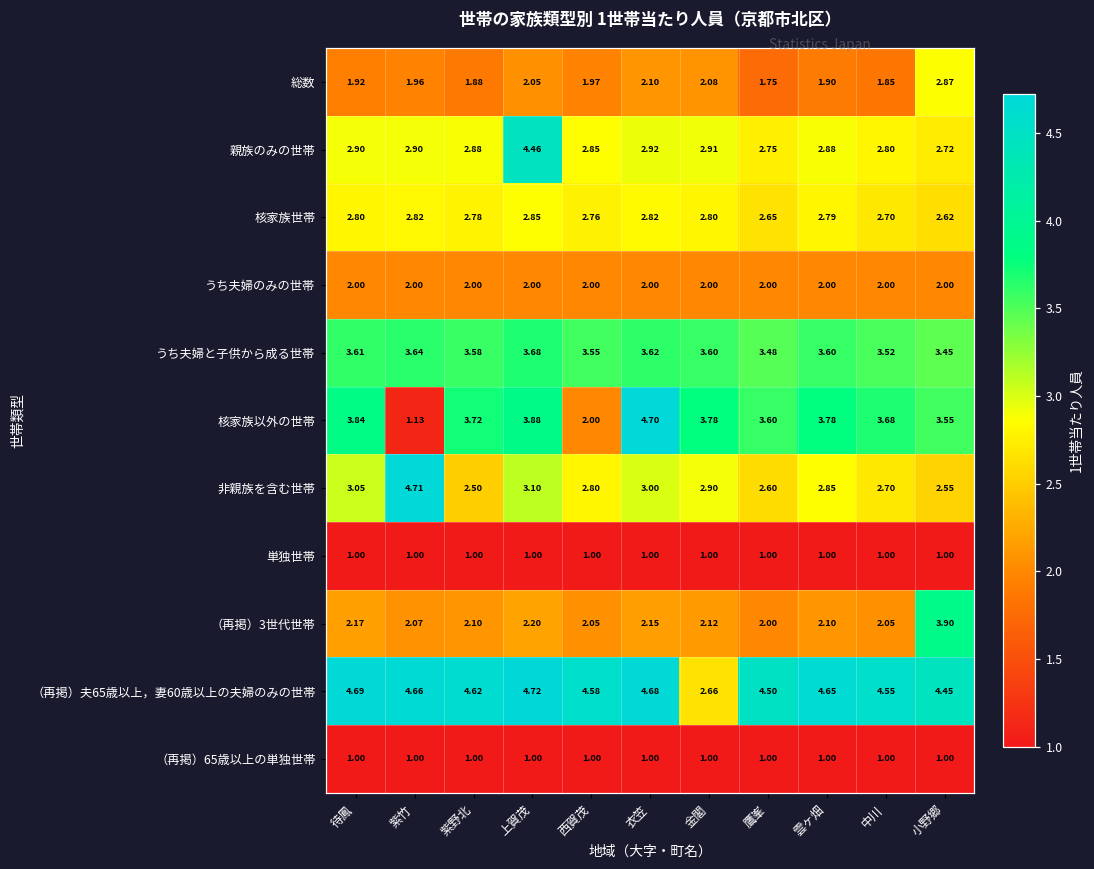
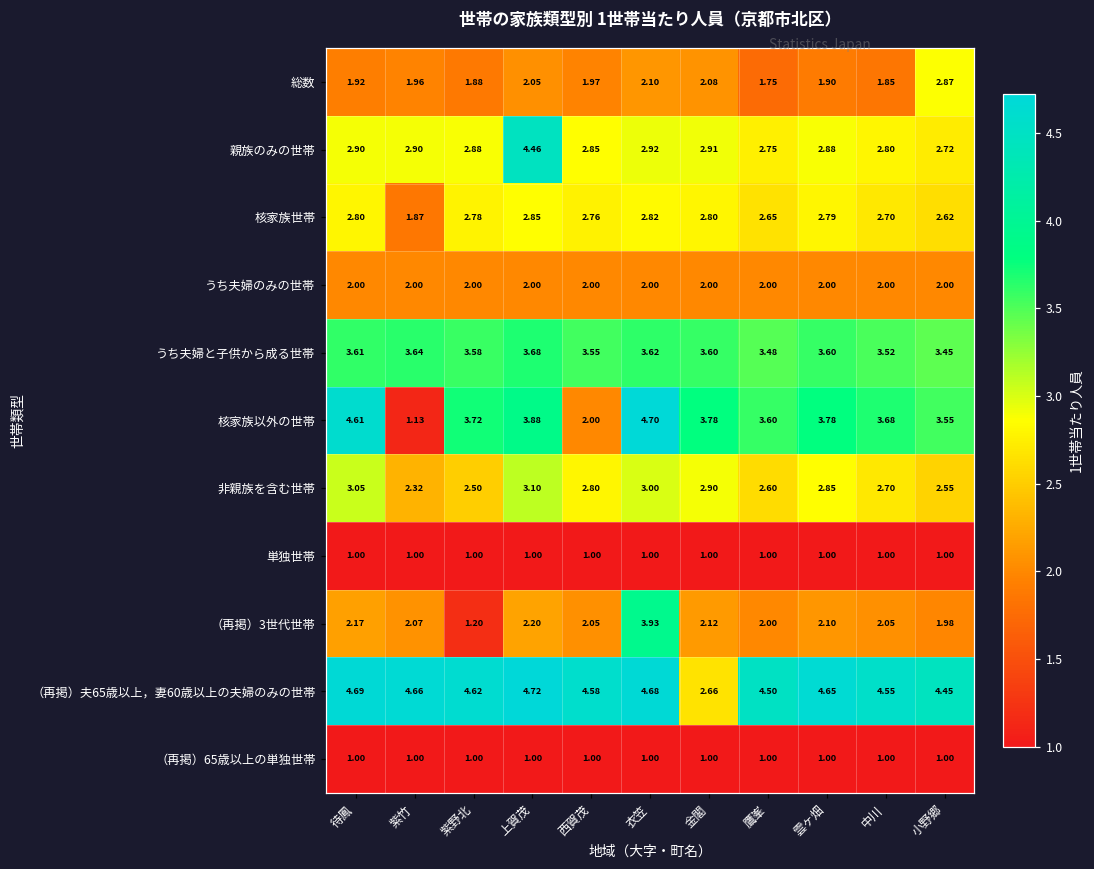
核家族世帯, 紫竹: 2.82 -> 1.87
核家族以外の世帯, 待鳳: 3.84 -> 4.61
非親族を含む世帯, 紫竹: 4.71 -> 2.32
（再掲）3世代世帯, 紫野北: 2.10 -> 1.20
（再掲）3世代世帯, 衣笠: 2.15 -> 3.93
（再掲）3世代世帯, 小野郷: 3.90 -> 1.98
